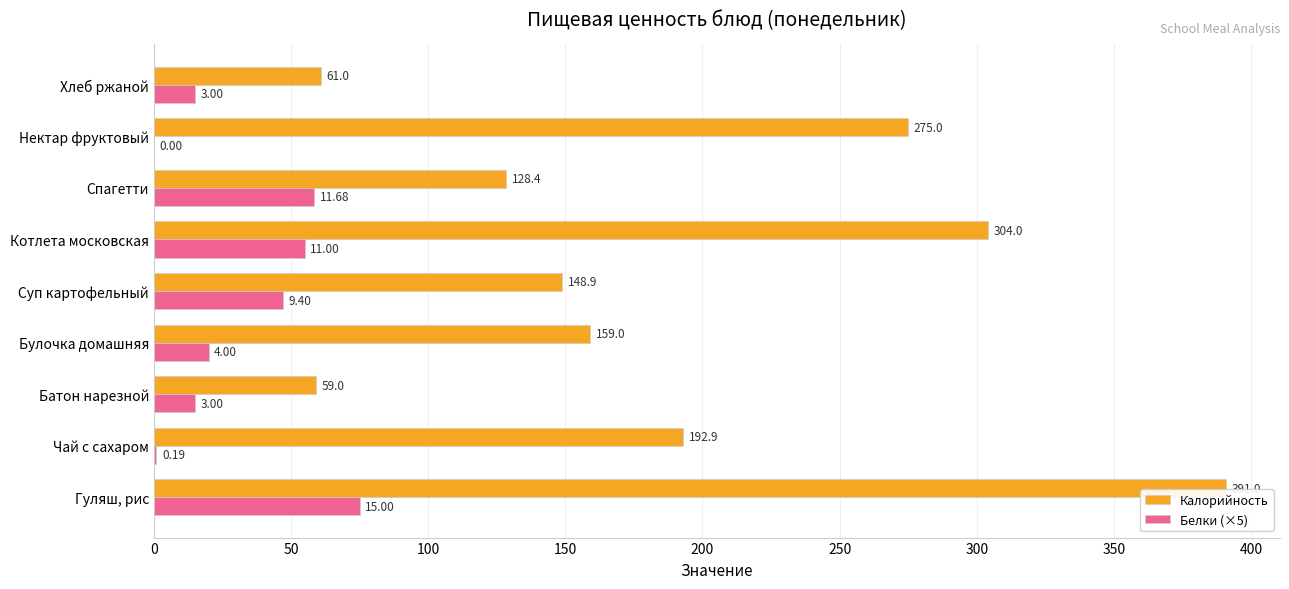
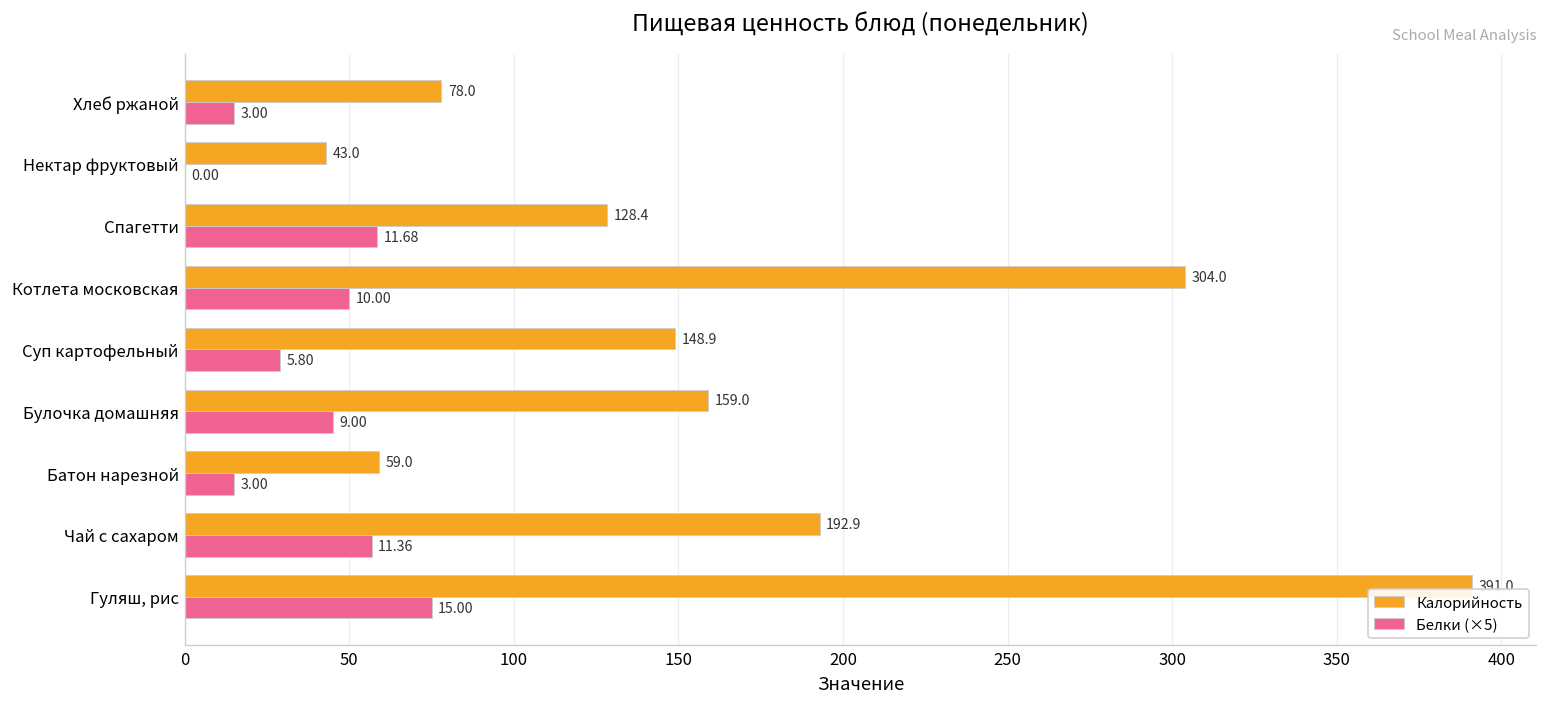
Калорийность, Хлеб ржаной: 61.0 -> 78.0
Калорийность, Нектар фруктовый: 275.0 -> 43.0
Белки (×5), Котлета московская: 11.00 -> 10.00
Белки (×5), Суп картофельный: 9.40 -> 5.80
Белки (×5), Булочка домашняя: 4.00 -> 9.00
Белки (×5), Чай с сахаром: 0.19 -> 11.36
